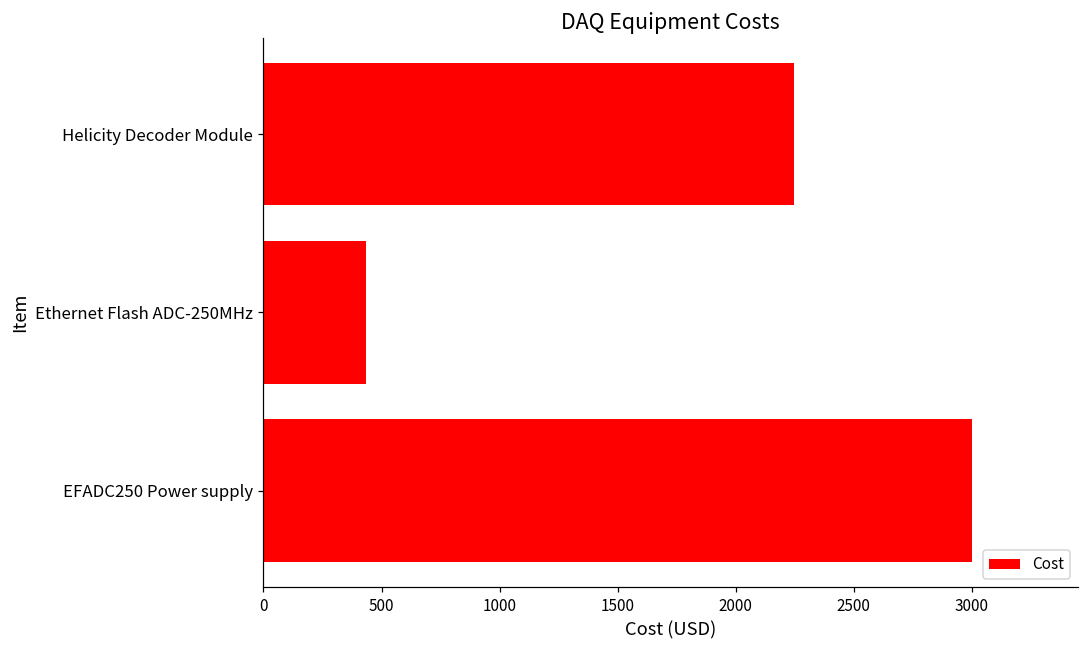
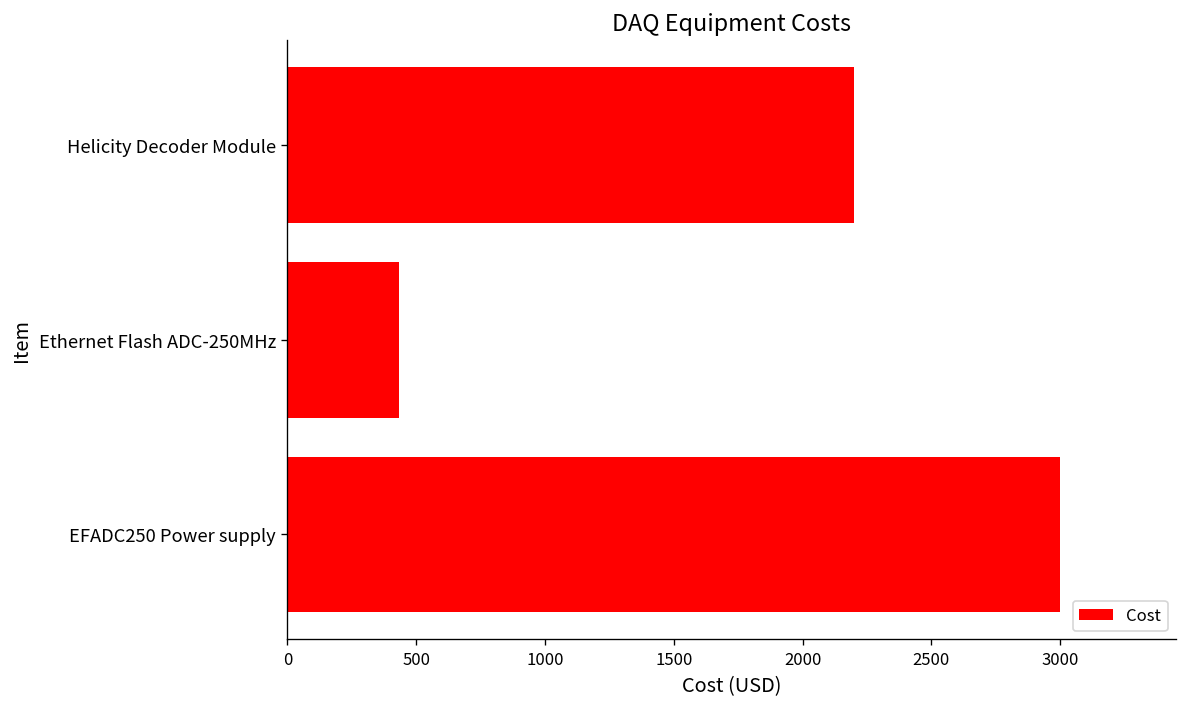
Helicity Decoder Module: 2250 -> 2200
